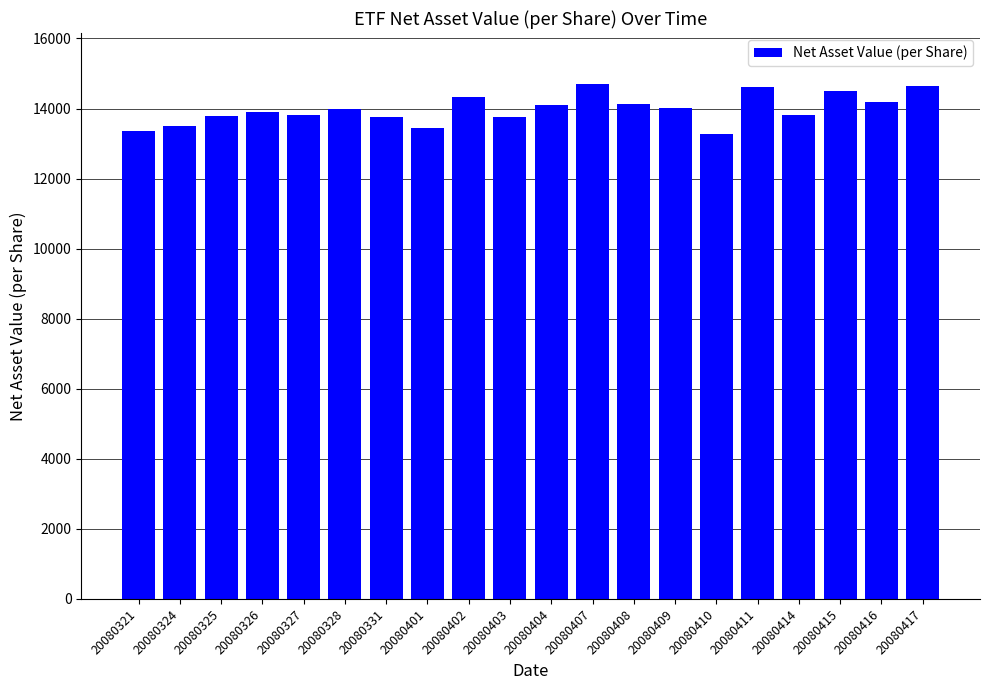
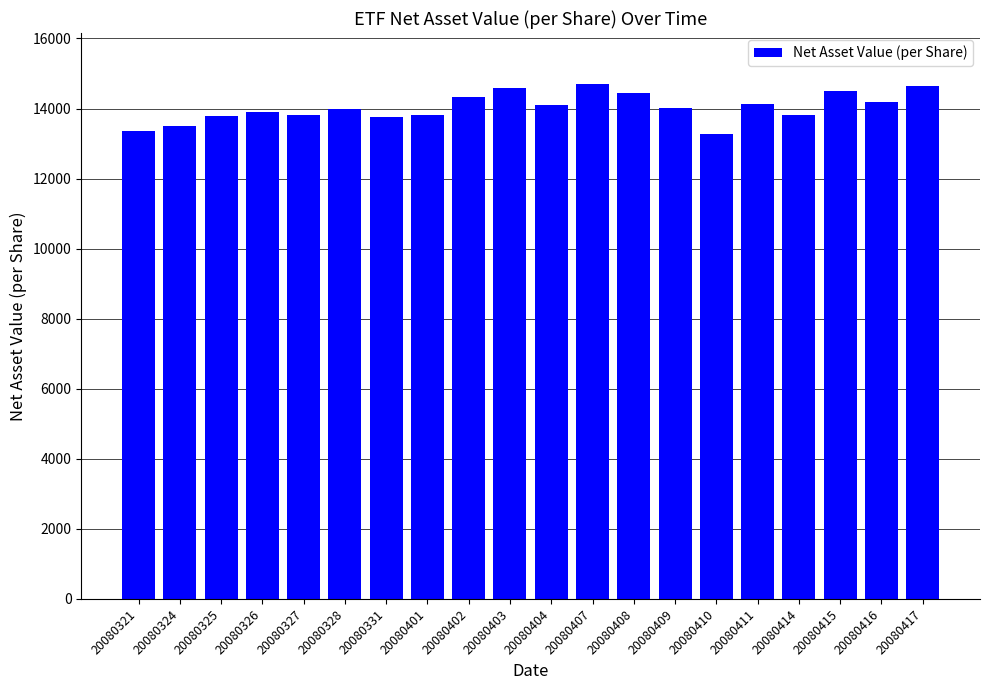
20080401: 13400 -> 13800
20080403: 13800 -> 14600
20080408: 14100 -> 14400
20080411: 14600 -> 14100
